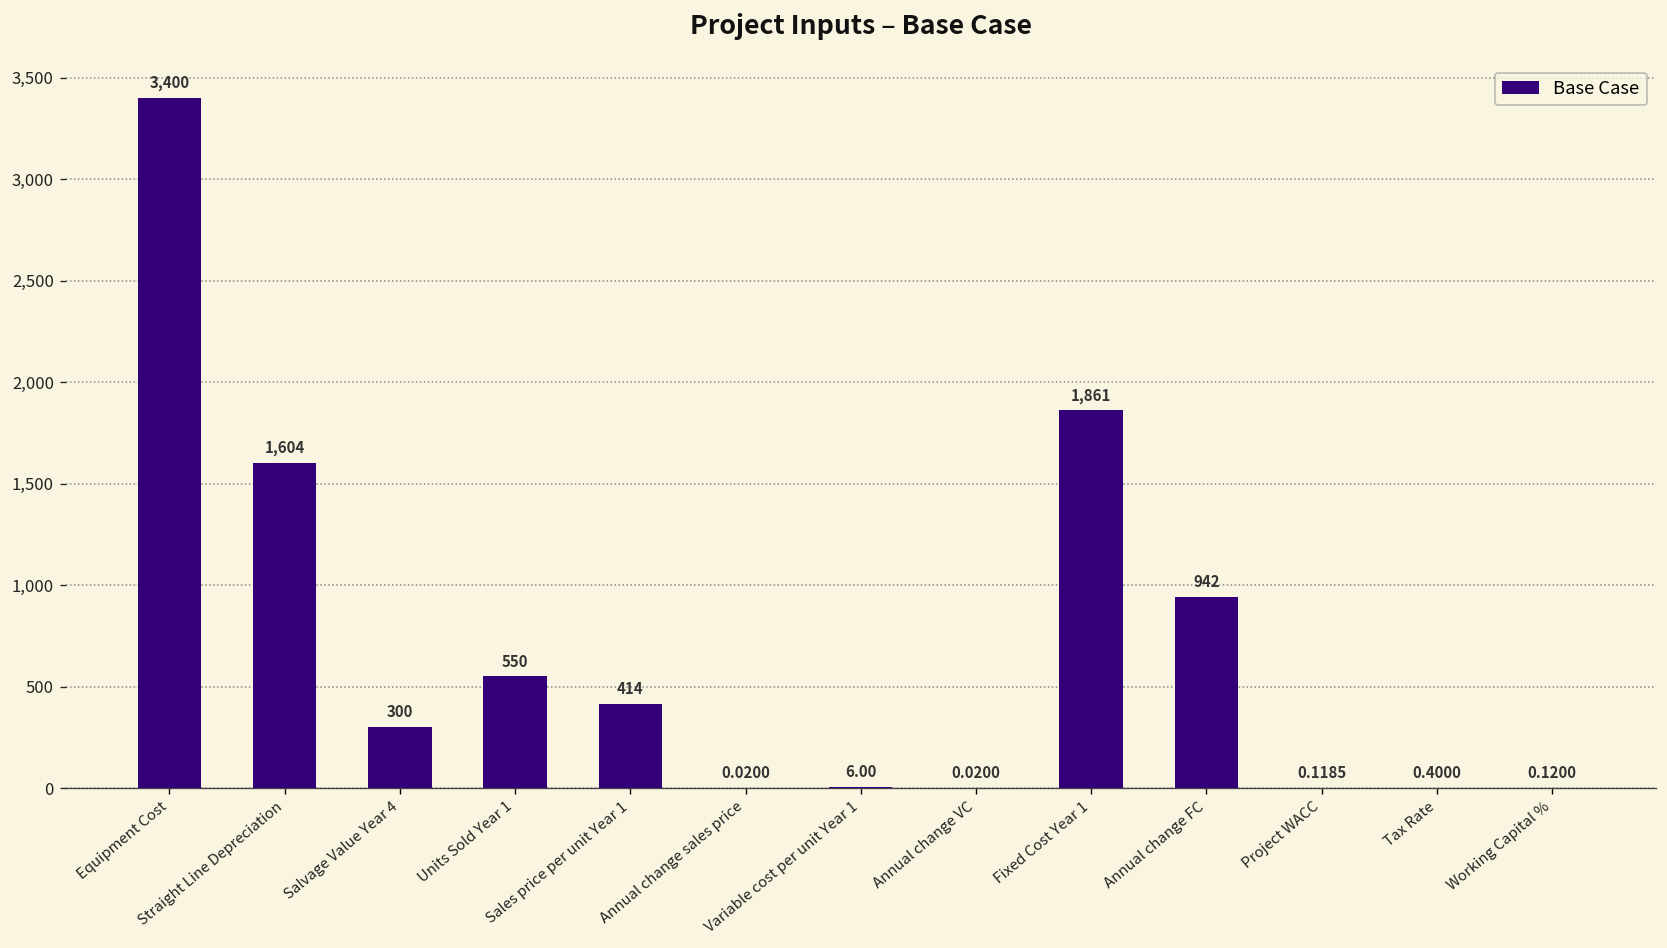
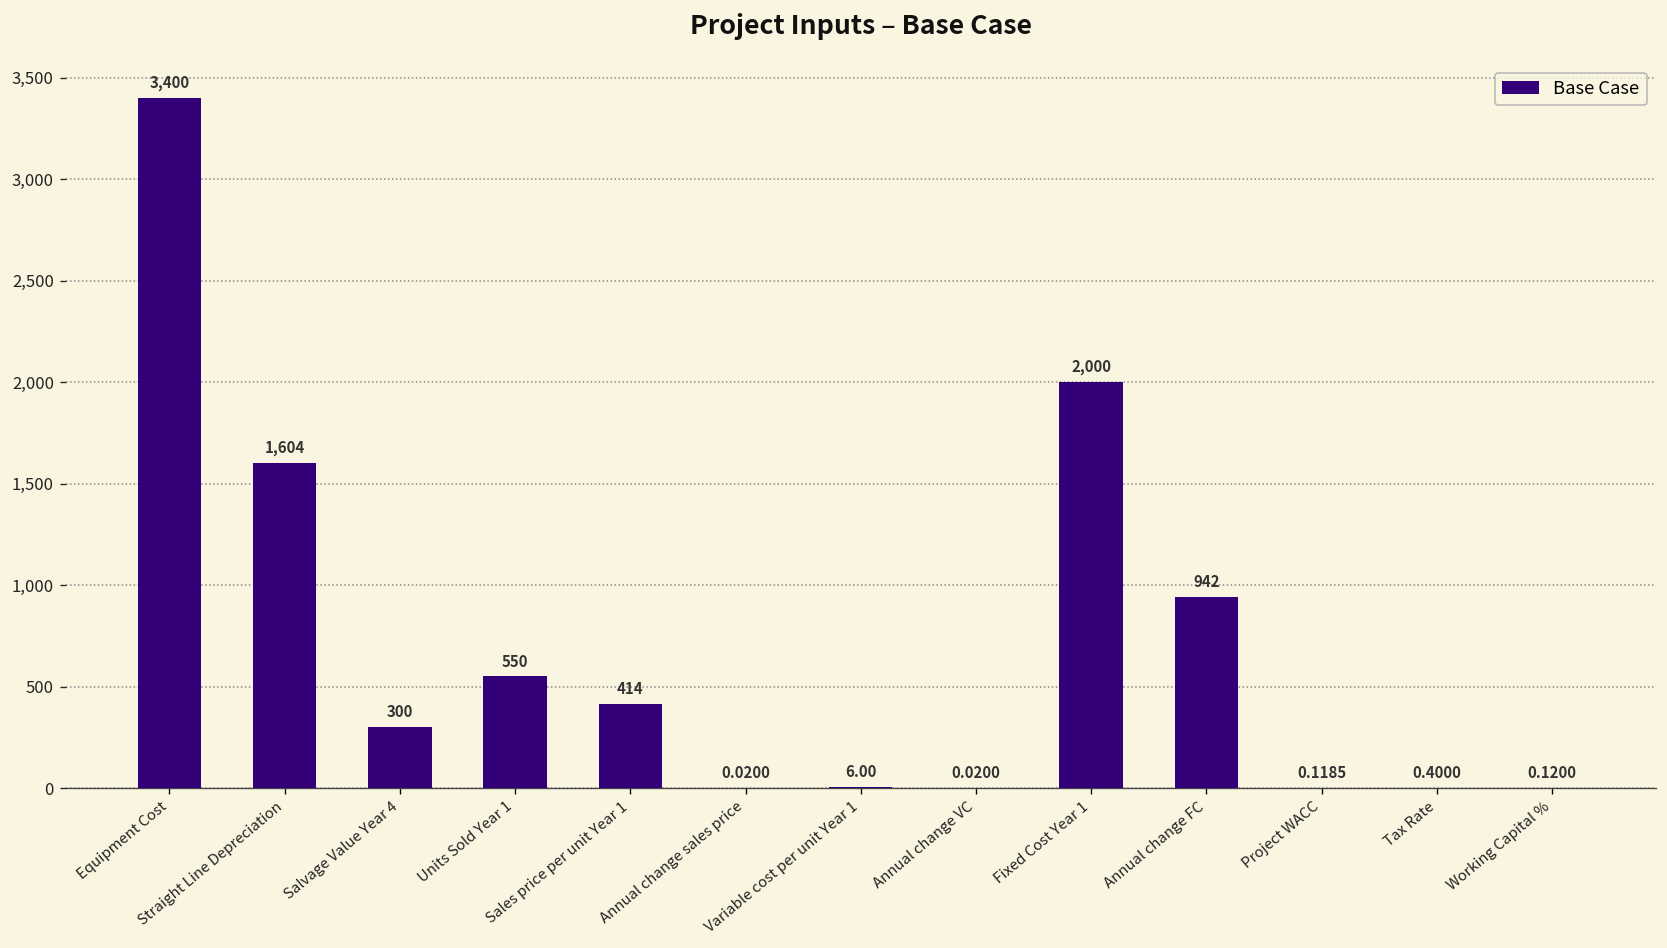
Fixed Cost Year 1: 1,861 -> 2,000
